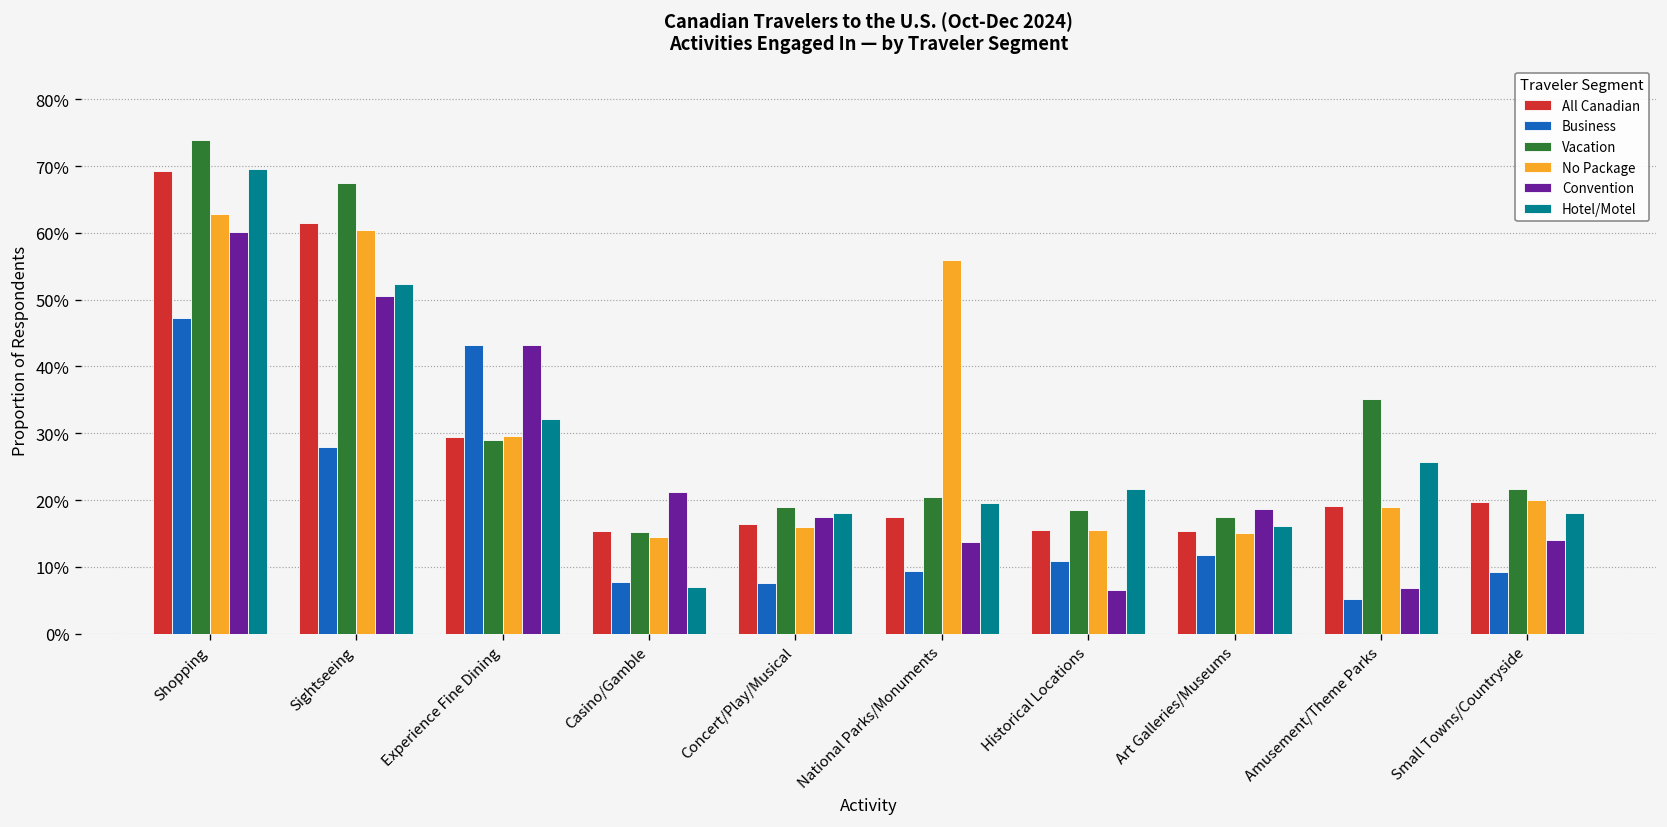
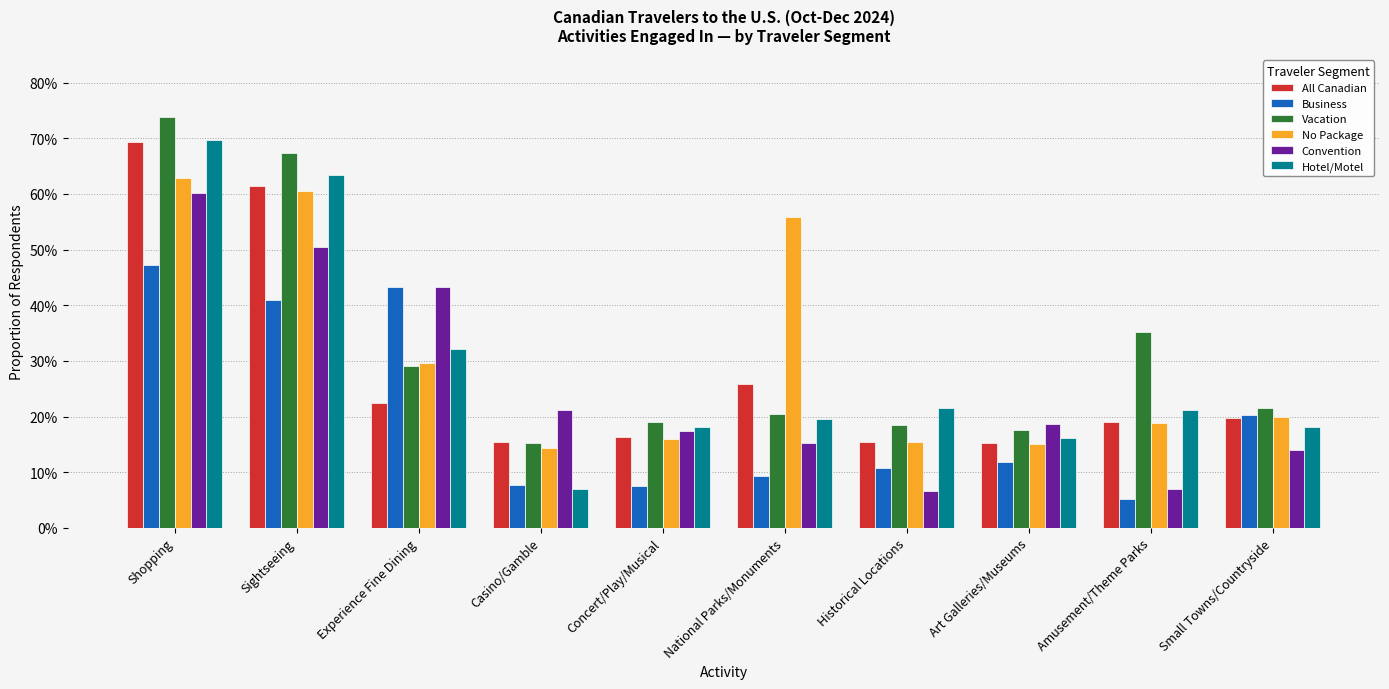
Business, Sightseeing: 28% -> 41%
Hotel/Motel, Sightseeing: 52% -> 63%
All Canadian, Experience Fine Dining: 30% -> 23%
All Canadian, National Parks/Monuments: 17% -> 26%
Convention, National Parks/Monuments: 14% -> 15%
Hotel/Motel, Amusement/Theme Parks: 26% -> 21%
Business, Small Towns/Countryside: 9% -> 20%
